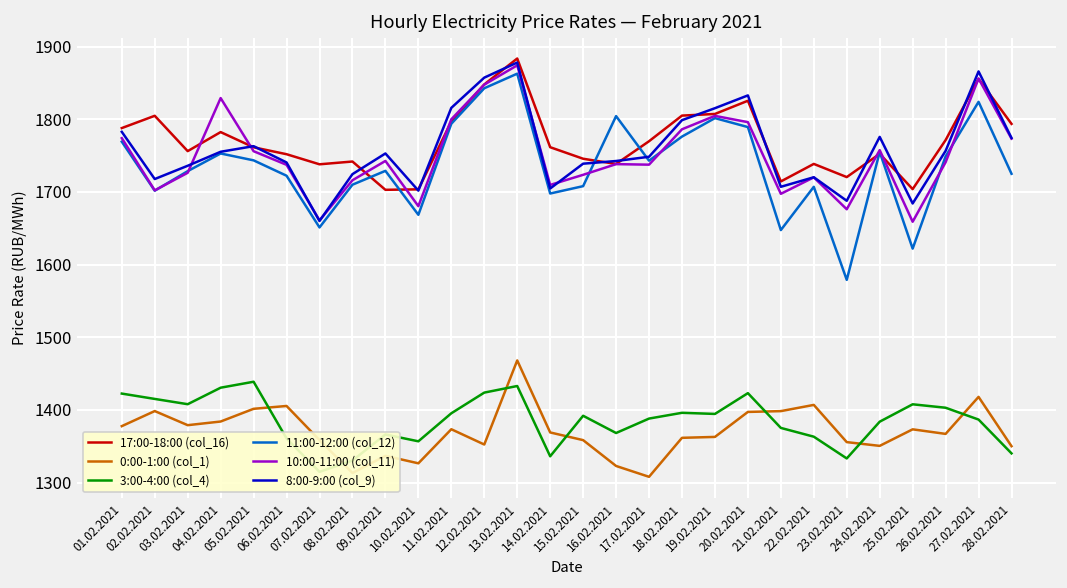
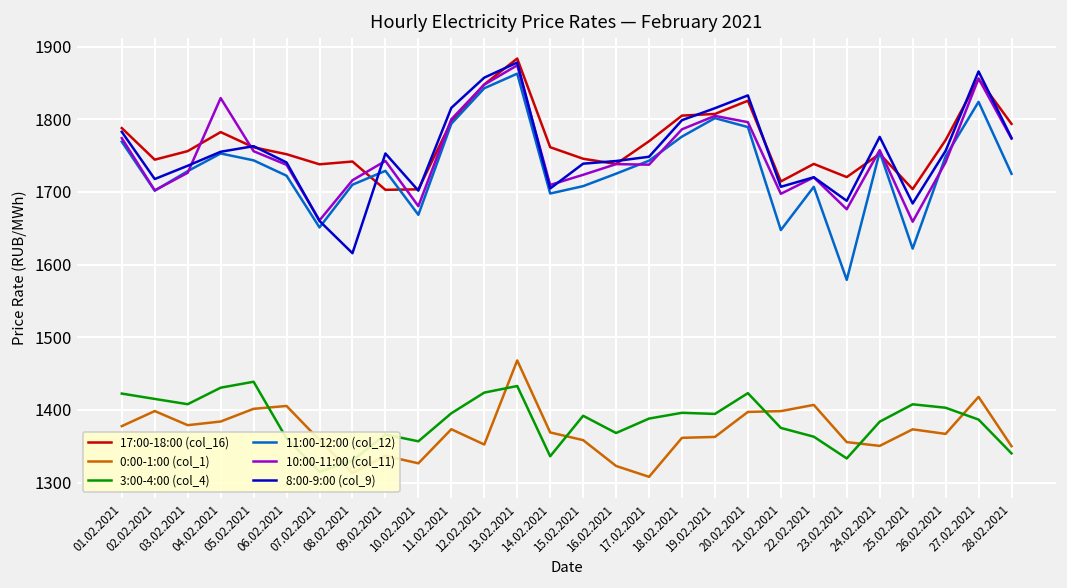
17:00-18:00 (col_16), 02.02.2021: 1800 -> 1740
8:00-9:00 (col_9), 08.02.2021: 1720 -> 1620
11:00-12:00 (col_12), 16.02.2021: 1800 -> 1730
